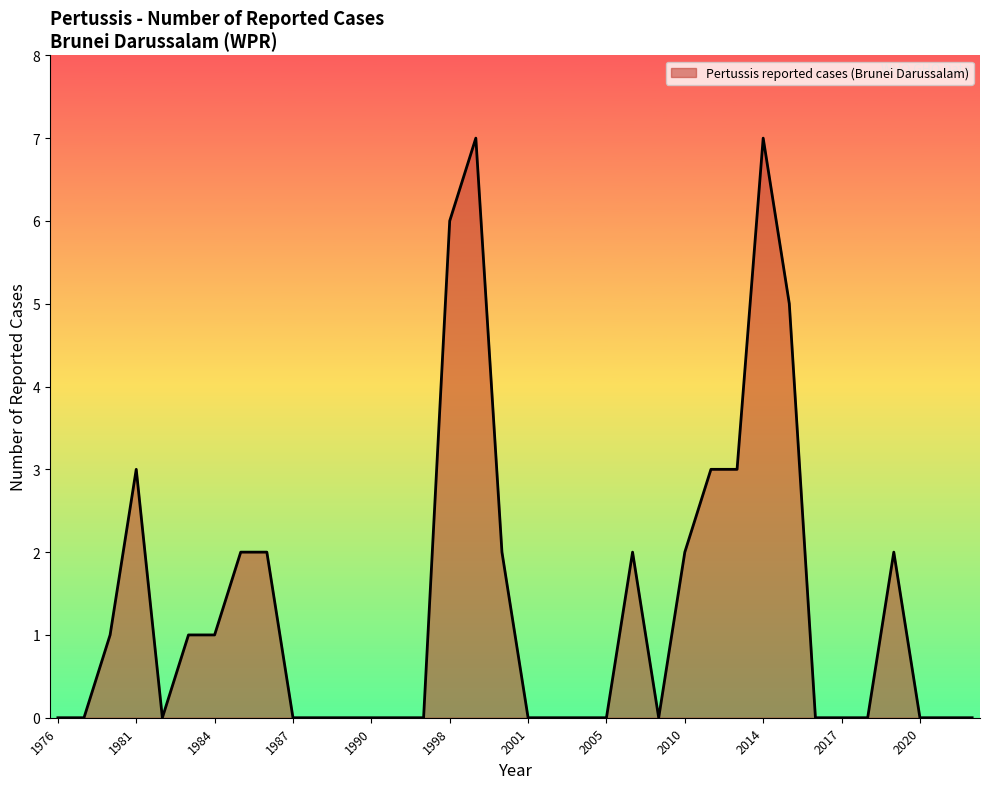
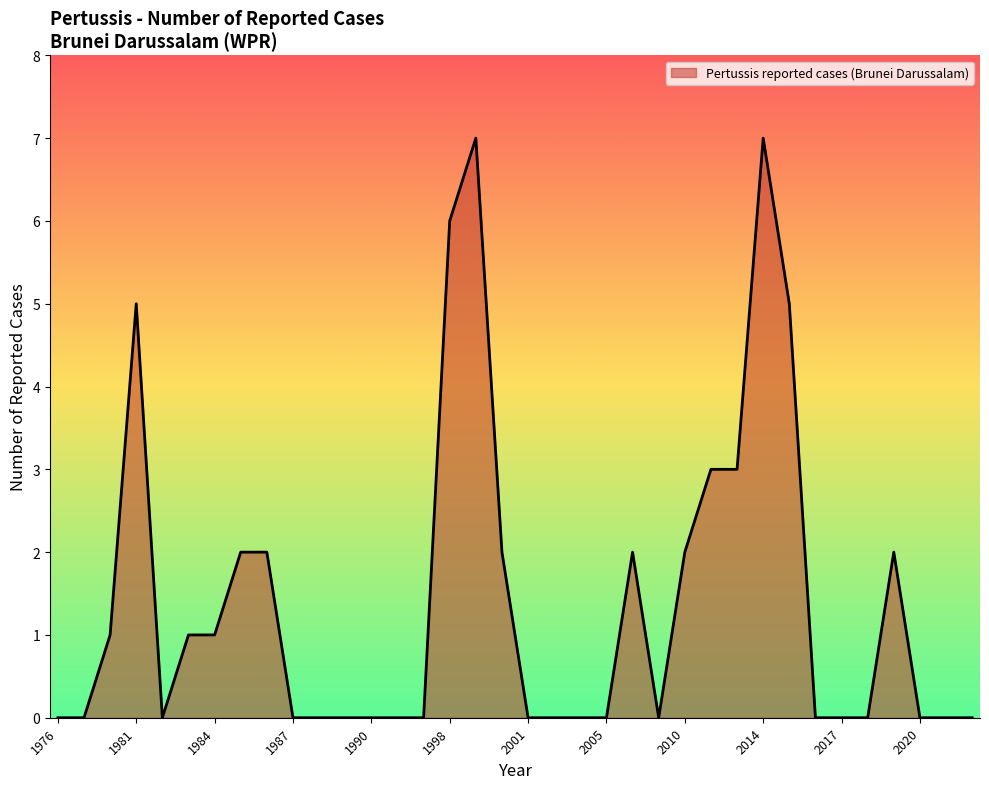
1981: 3 -> 5
